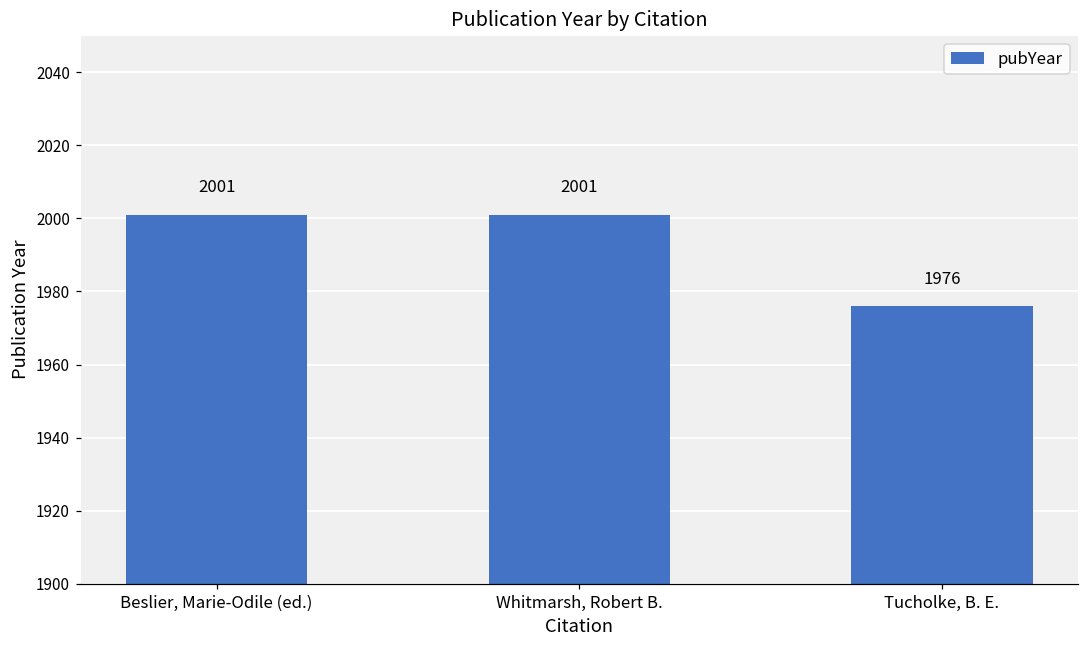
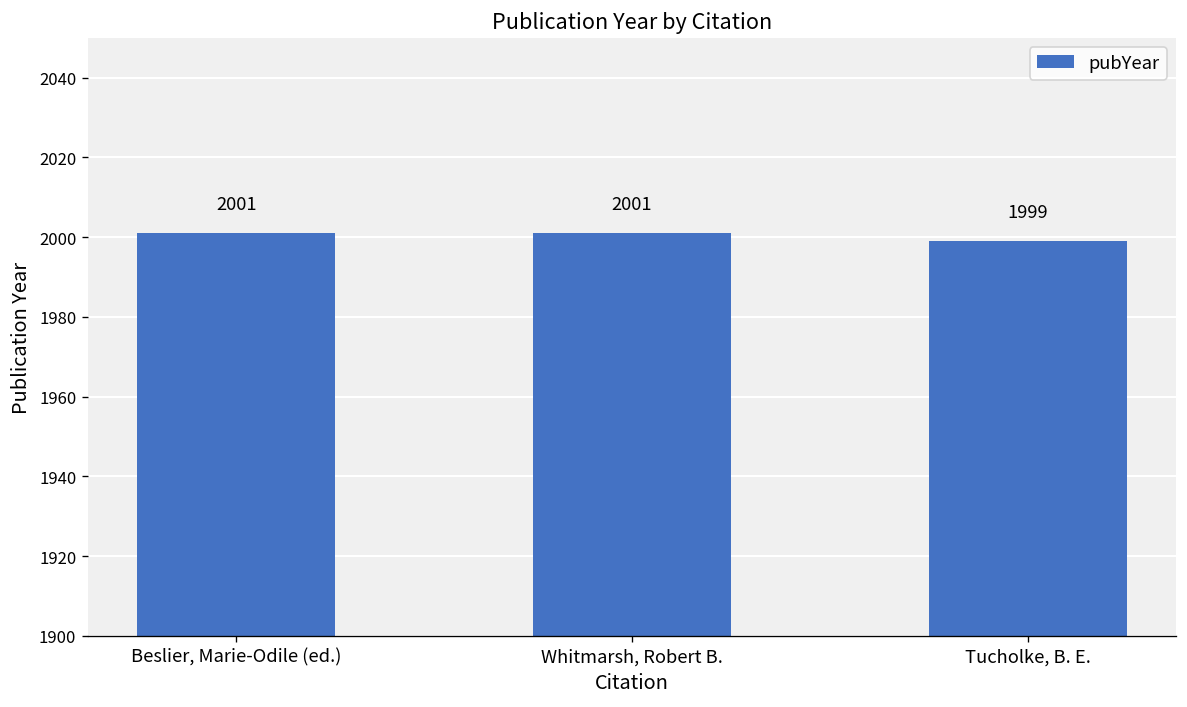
Tucholke, B. E.: 1976 -> 1999
